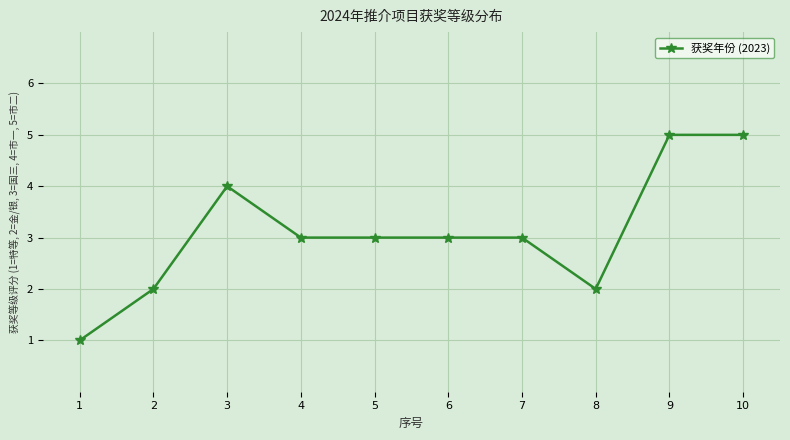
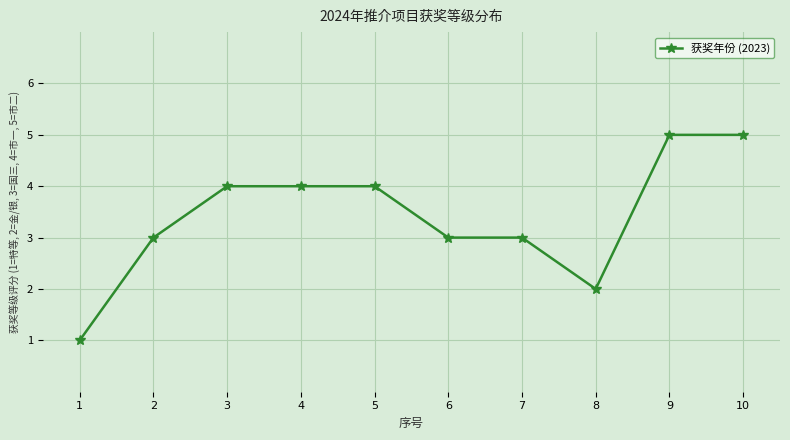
2: 2 -> 3
4: 3 -> 4
5: 3 -> 4
